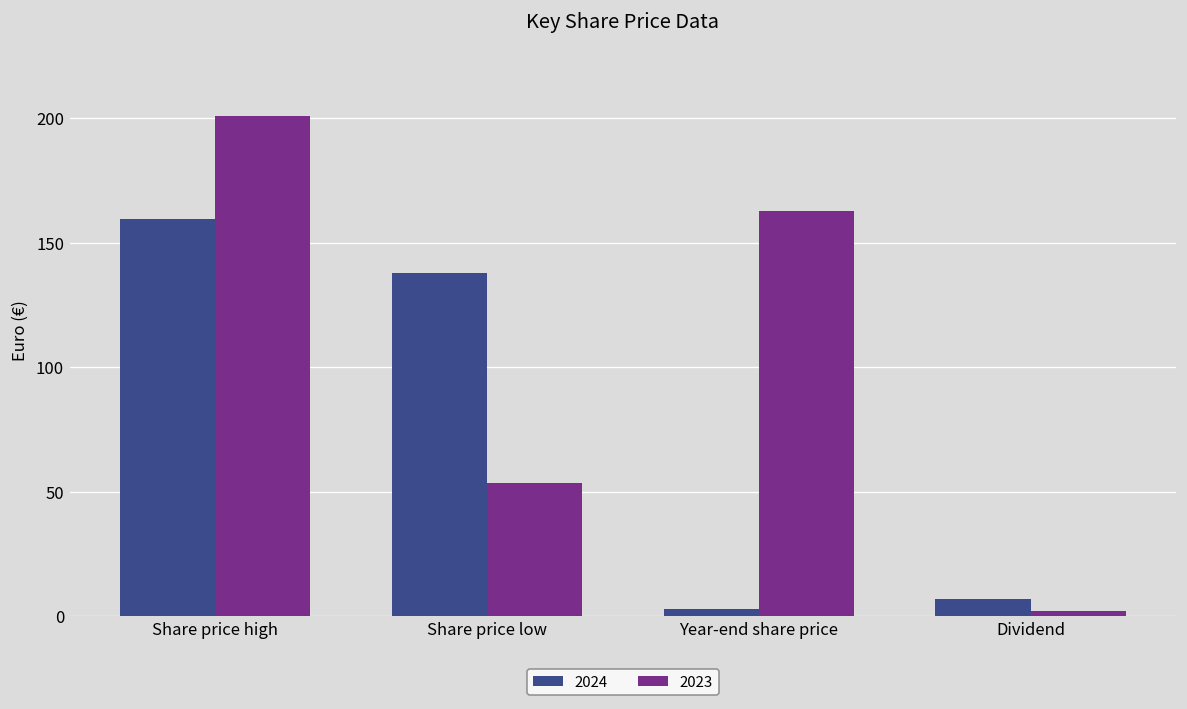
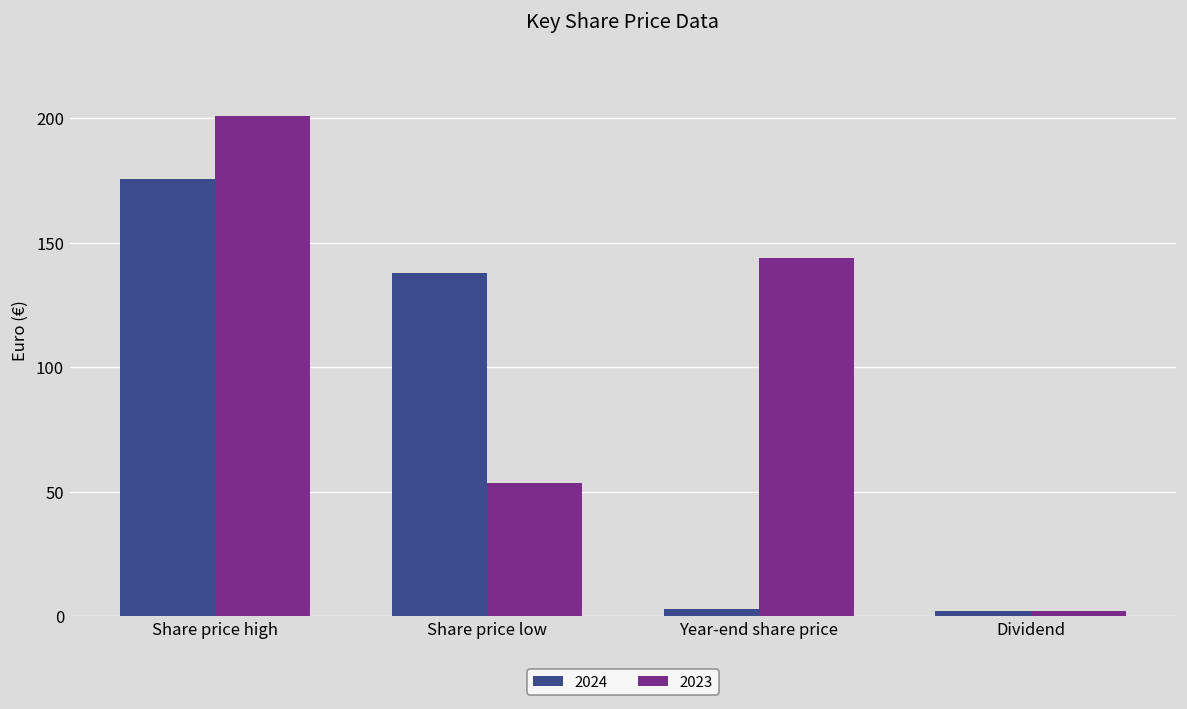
2024, Share price high: 160 -> 176
2023, Year-end share price: 163 -> 144
2024, Dividend: 7 -> 2
